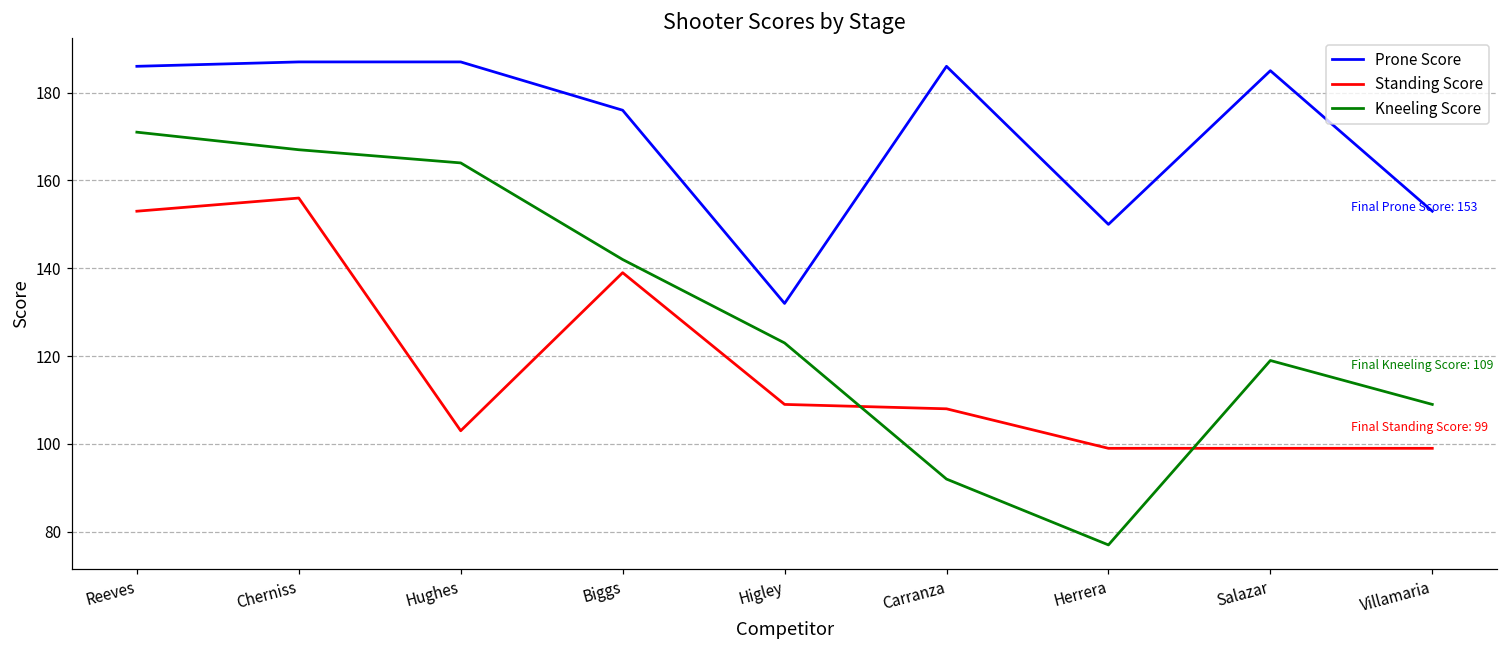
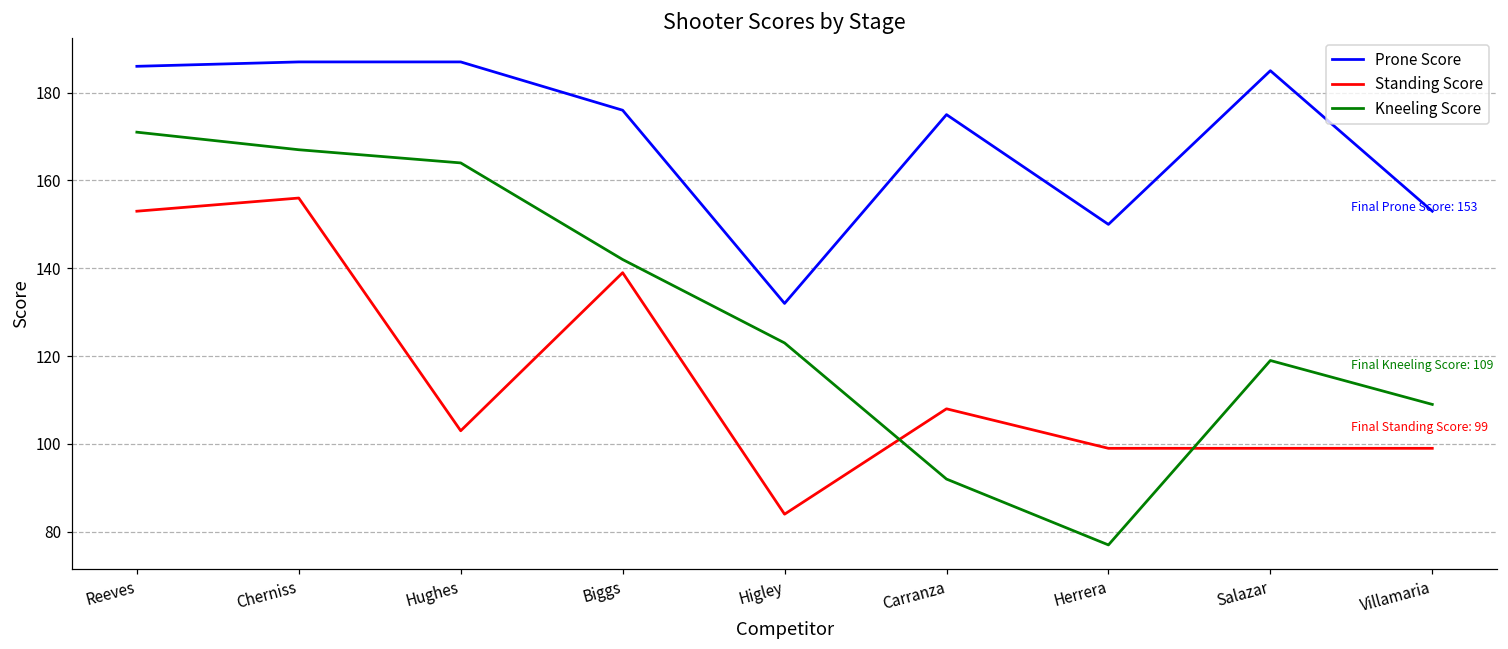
Standing Score, Higley: 109 -> 84
Prone Score, Carranza: 186 -> 175
